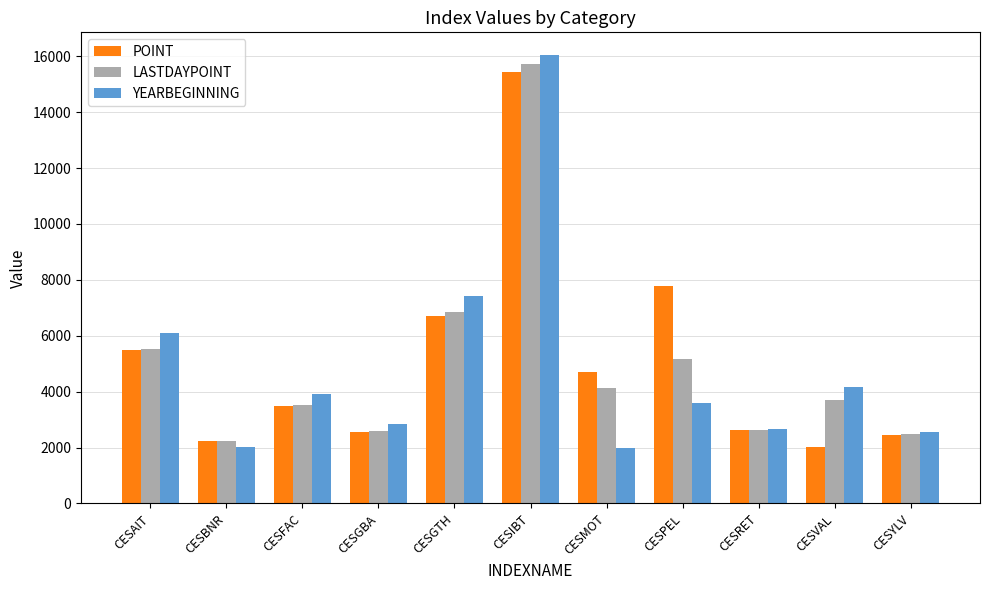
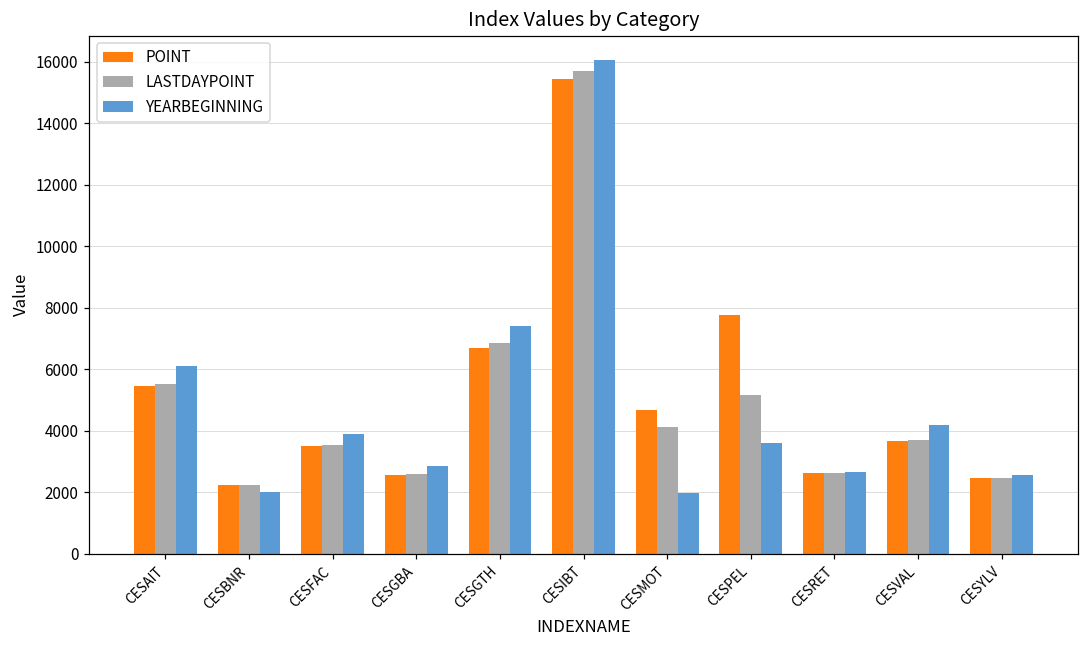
POINT, CESVAL: 2000 -> 3700
